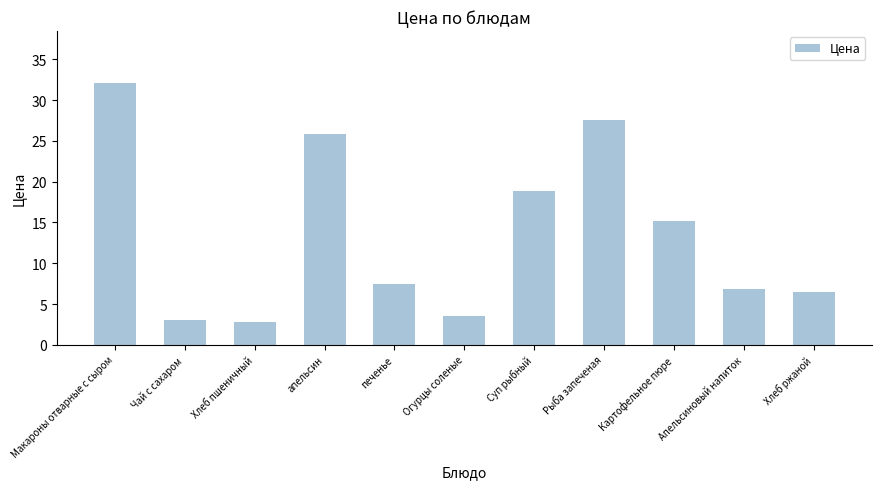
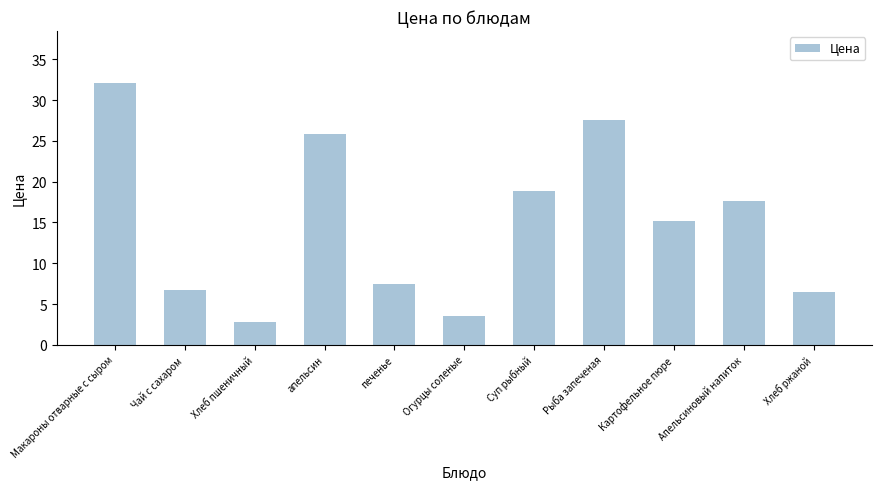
Чай с сахаром: 3 -> 7
Апельсиновый напиток: 7 -> 18
